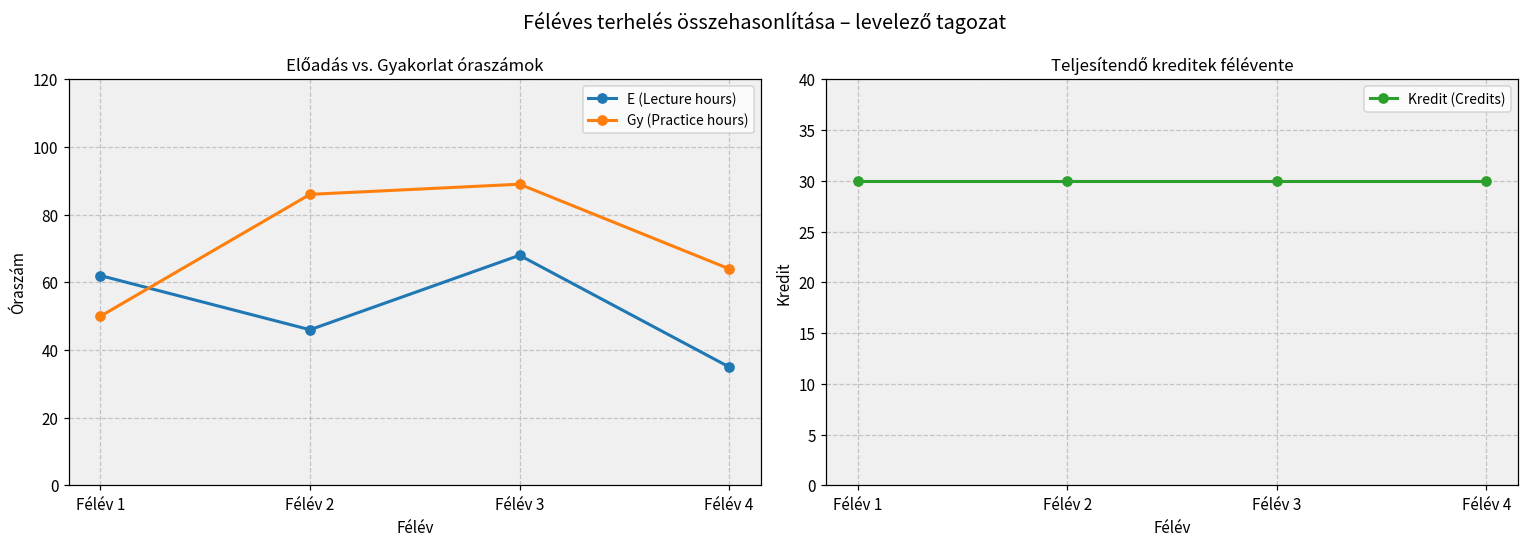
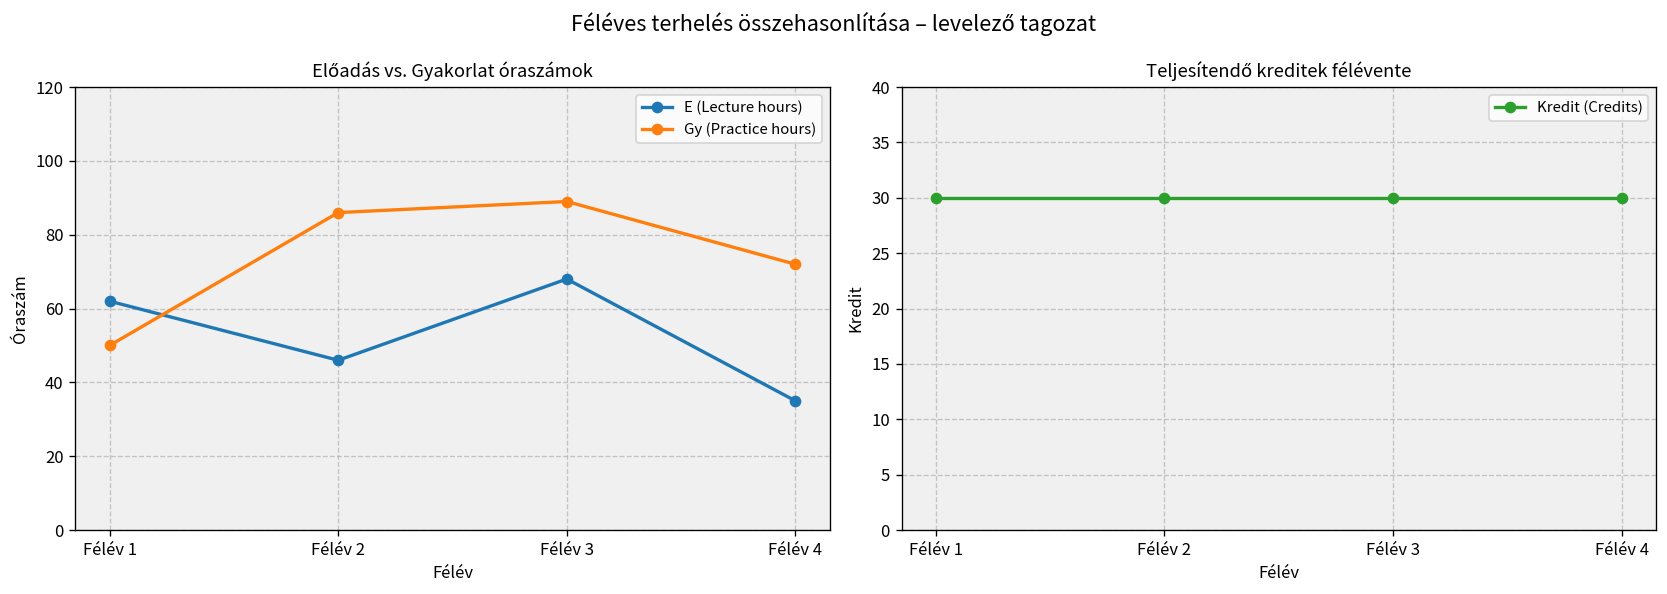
Előadás vs. Gyakorlat óraszámok, Gy (Practice hours), Félév 4: 64 -> 72
